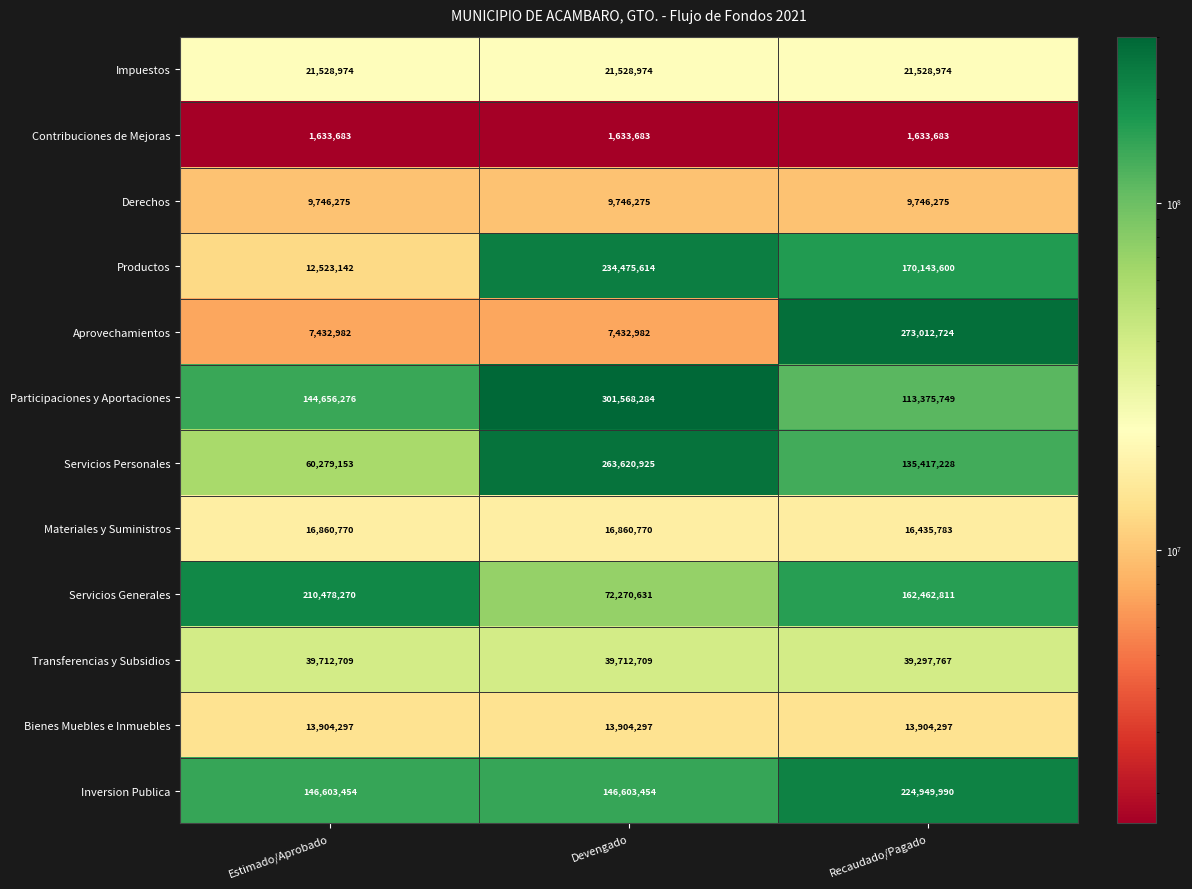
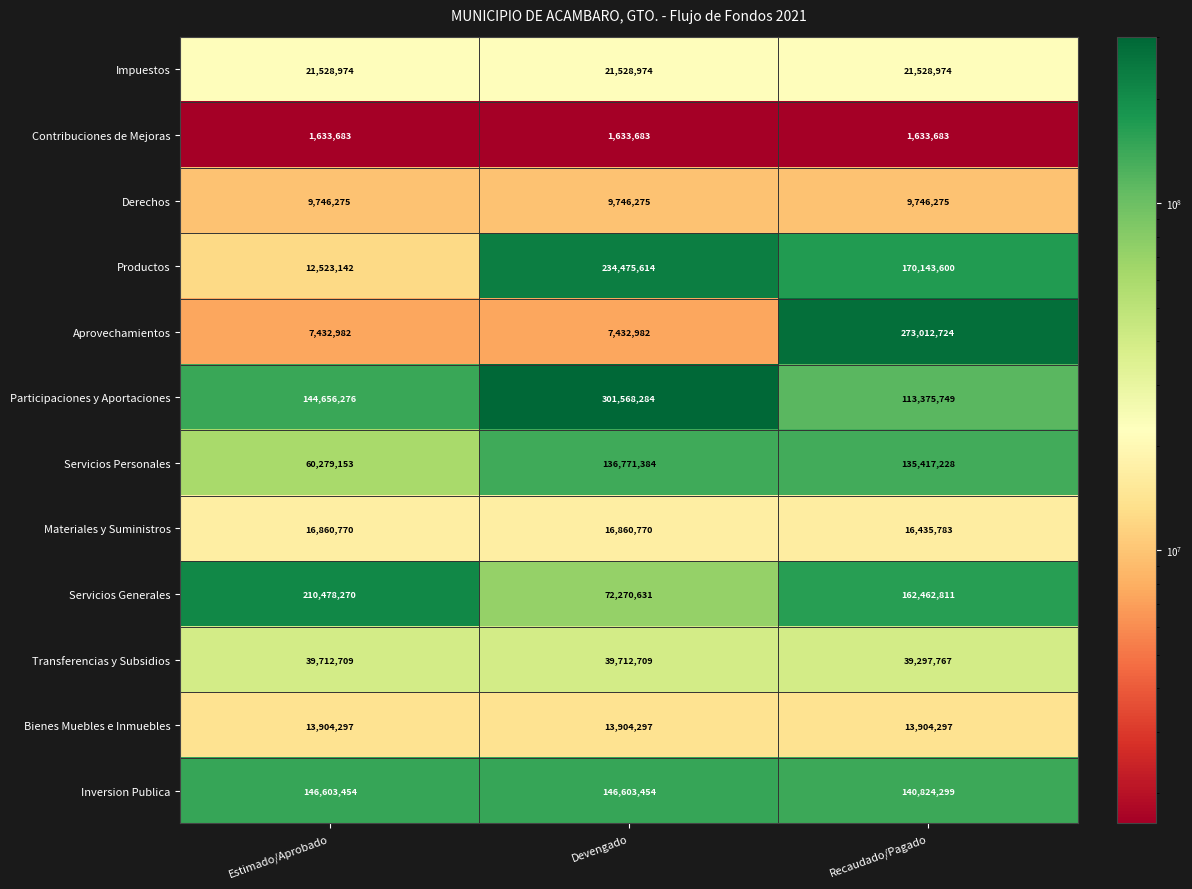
Servicios Personales, Devengado: 263,620,925 -> 136,771,384
Inversion Publica, Recaudado/Pagado: 224,949,990 -> 140,824,299
